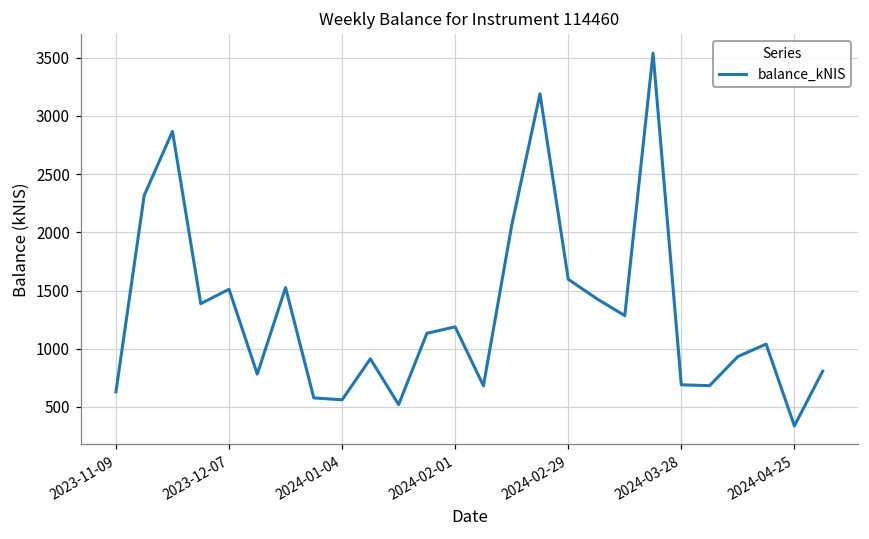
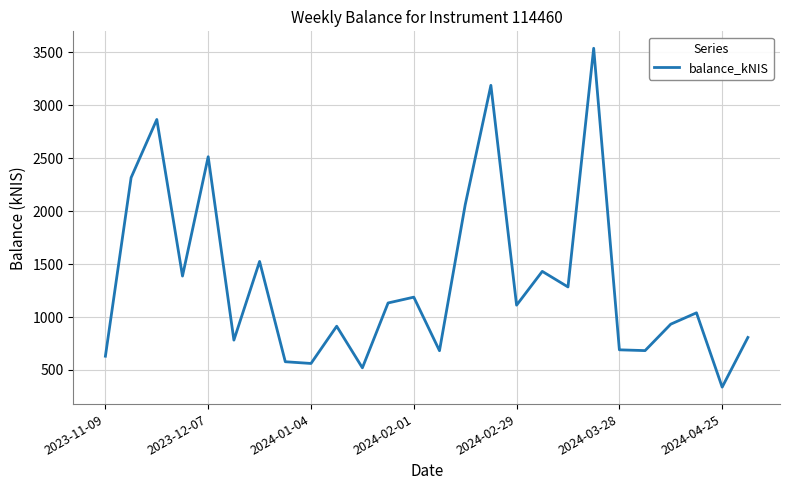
2023-12-07: 1510 -> 2510
2024-02-29: 1600 -> 1110
